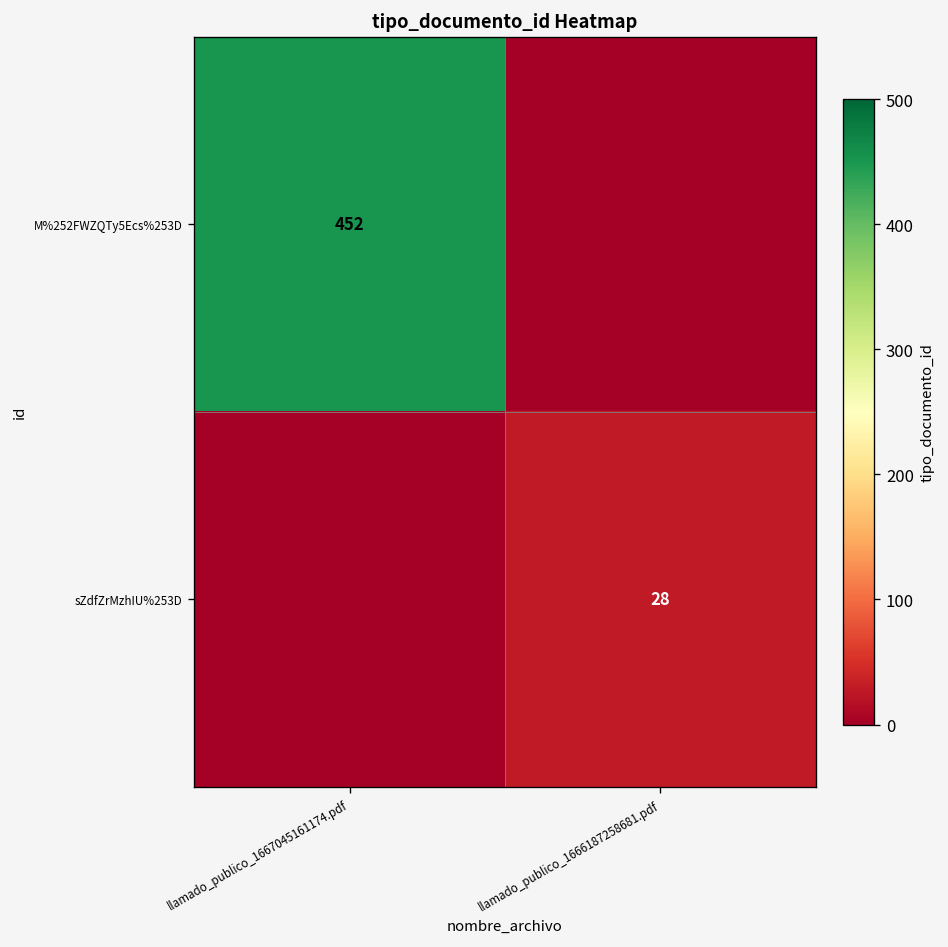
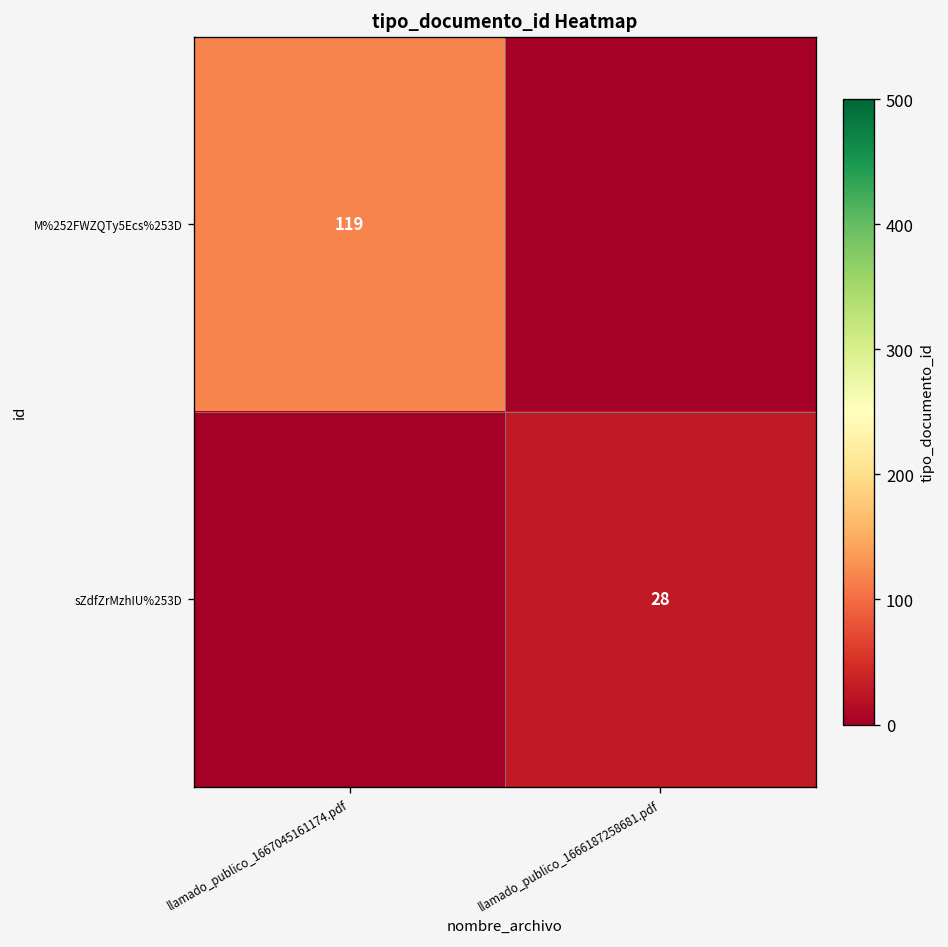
M%252FWZQTy5Ecs%253D, llamado_publico_1667045161174.pdf: 452 -> 119
